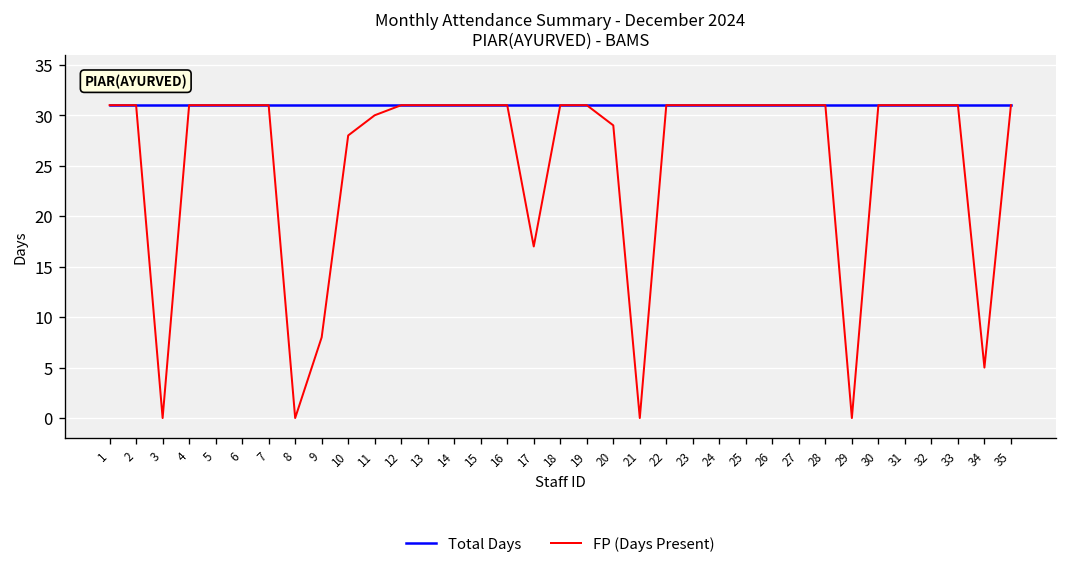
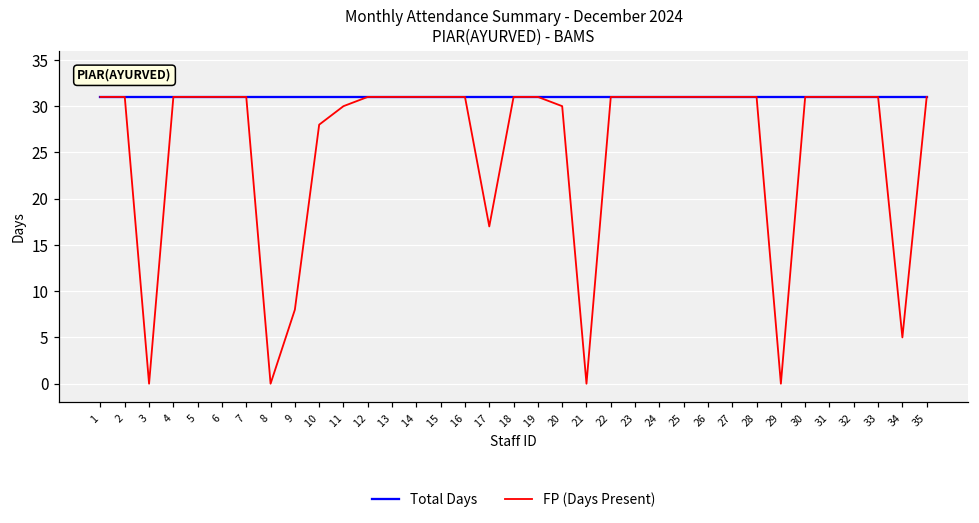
FP (Days Present), 20: 29 -> 30
